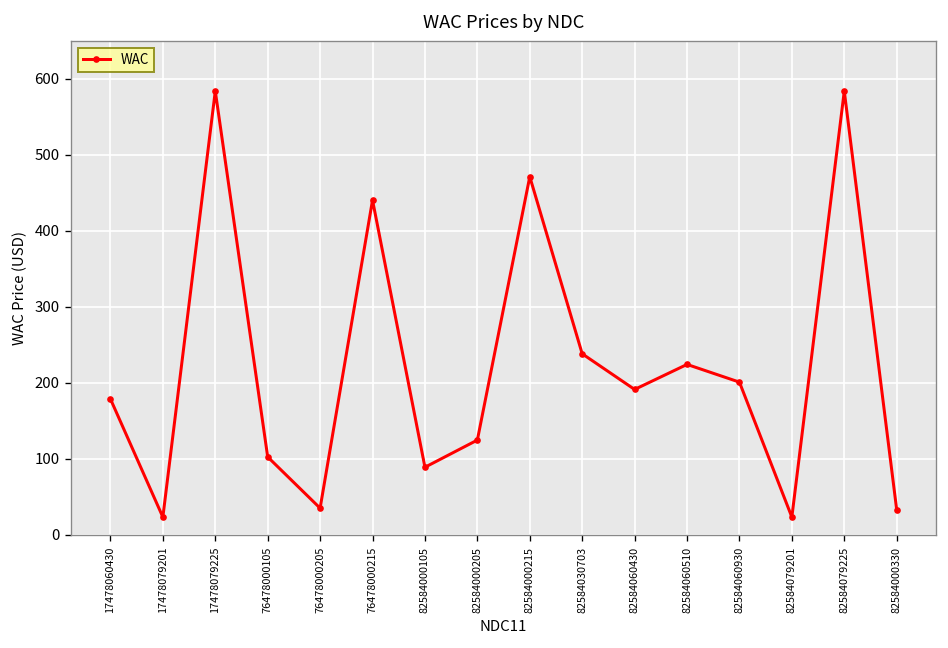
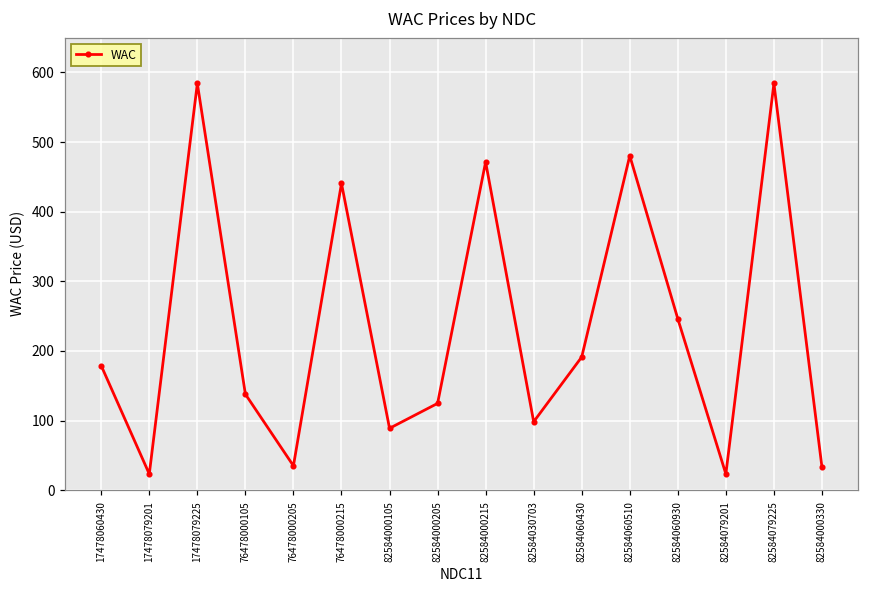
76478000105: 100 -> 140
82584030703: 240 -> 100
82584060510: 220 -> 480
82584060930: 200 -> 250
